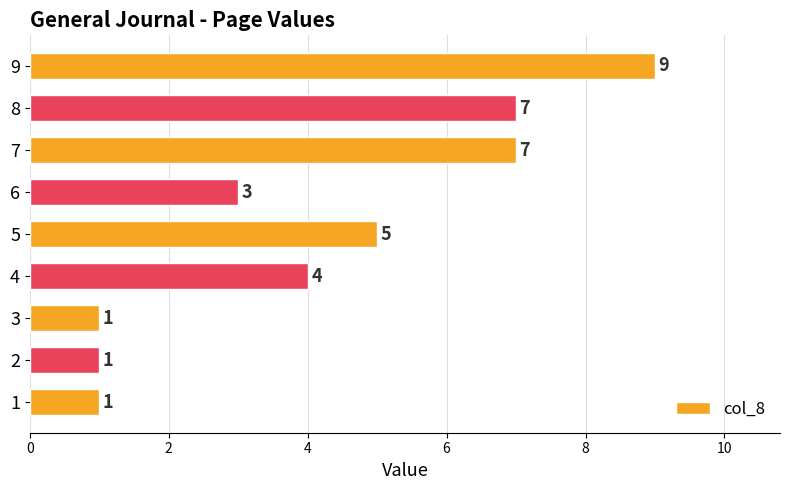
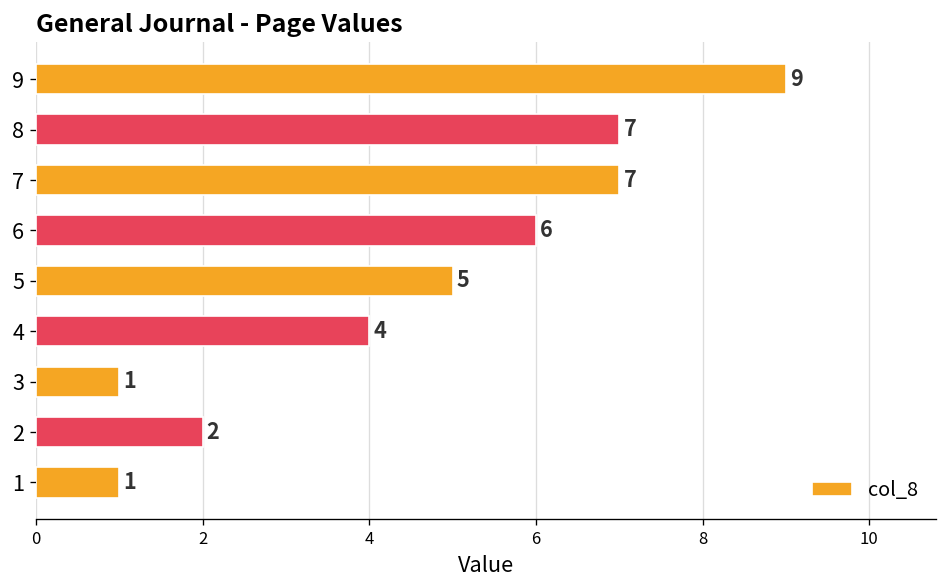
6: 3 -> 6
2: 1 -> 2
